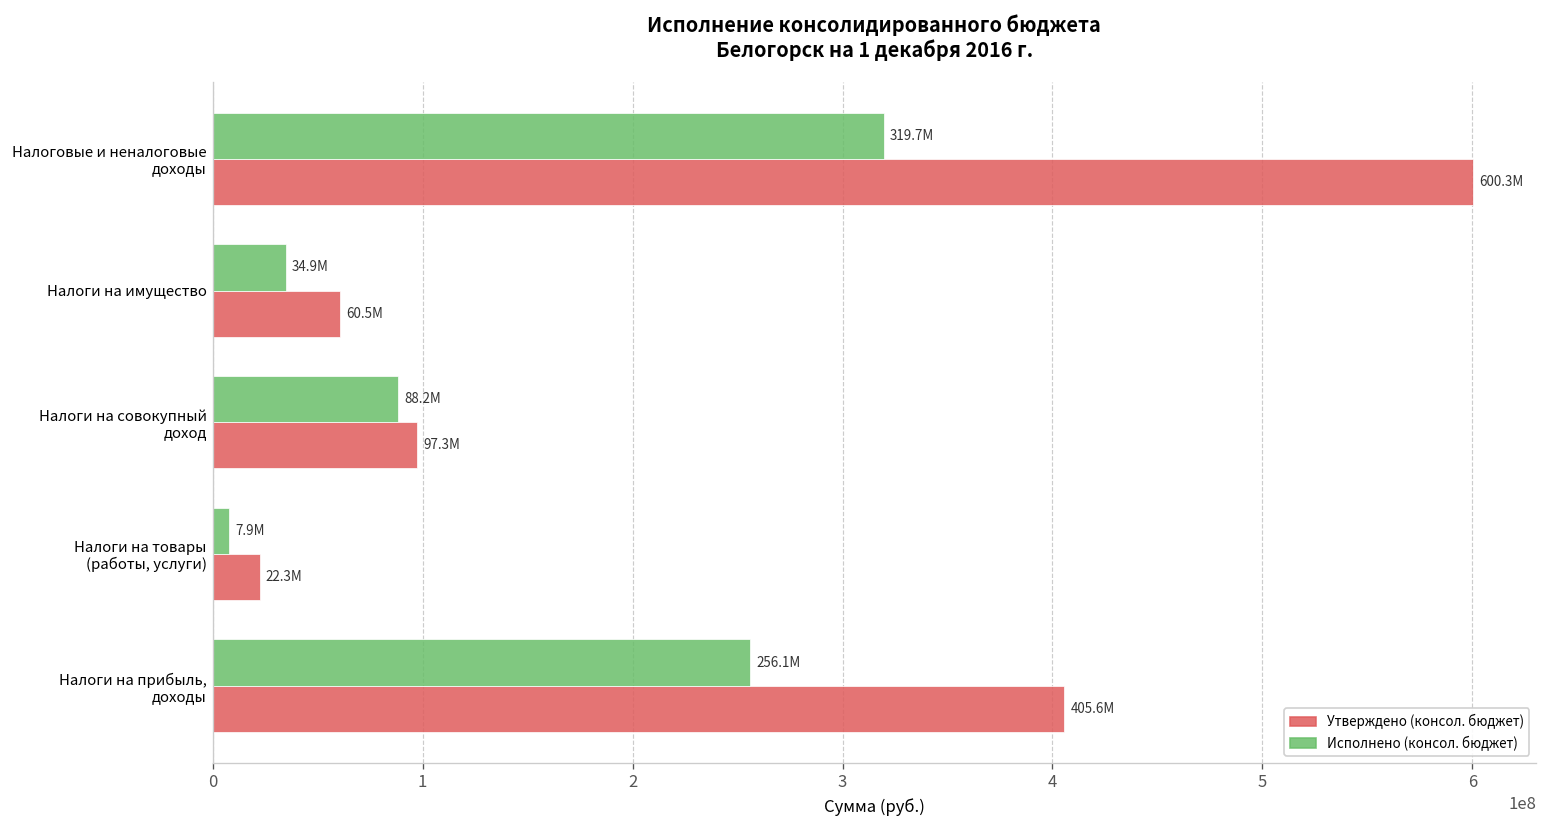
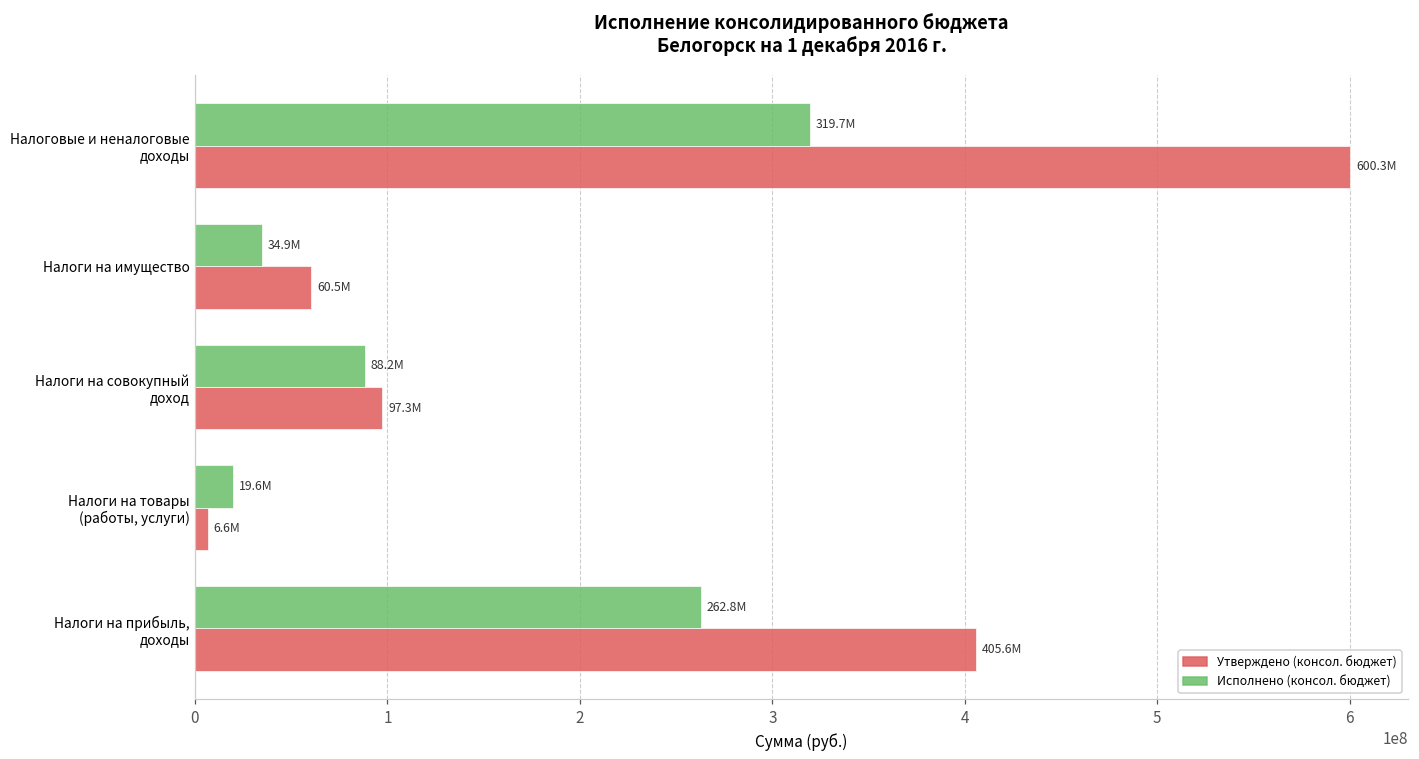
Исполнено (консол. бюджет), Налоги на товары (работы, услуги): 7.9М -> 19.6М
Утверждено (консол. бюджет), Налоги на товары (работы, услуги): 22.3М -> 6.6М
Исполнено (консол. бюджет), Налоги на прибыль, доходы: 256.1М -> 262.8М
